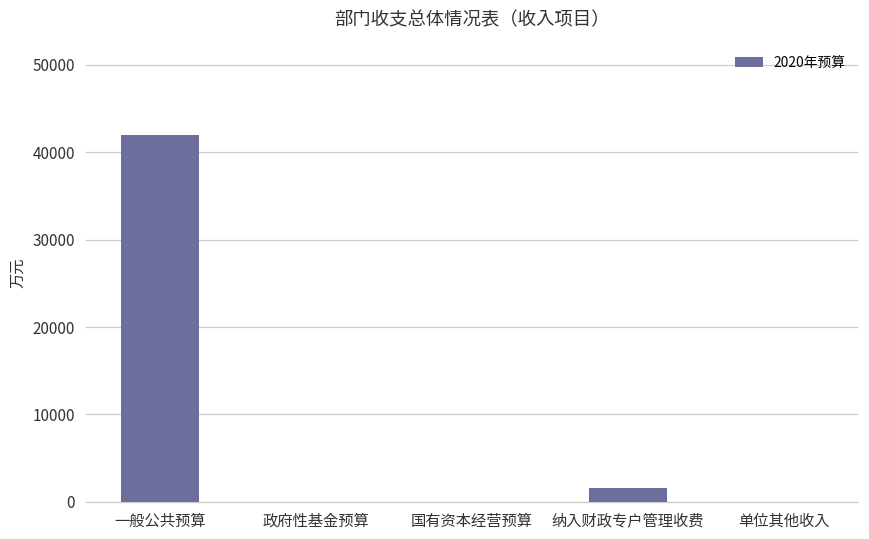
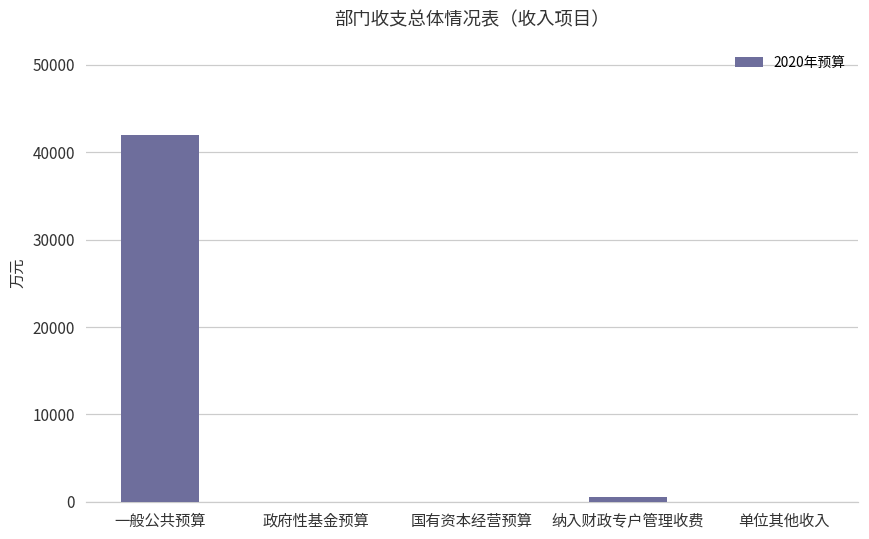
纳入财政专户管理收费: 2000 -> 1000
